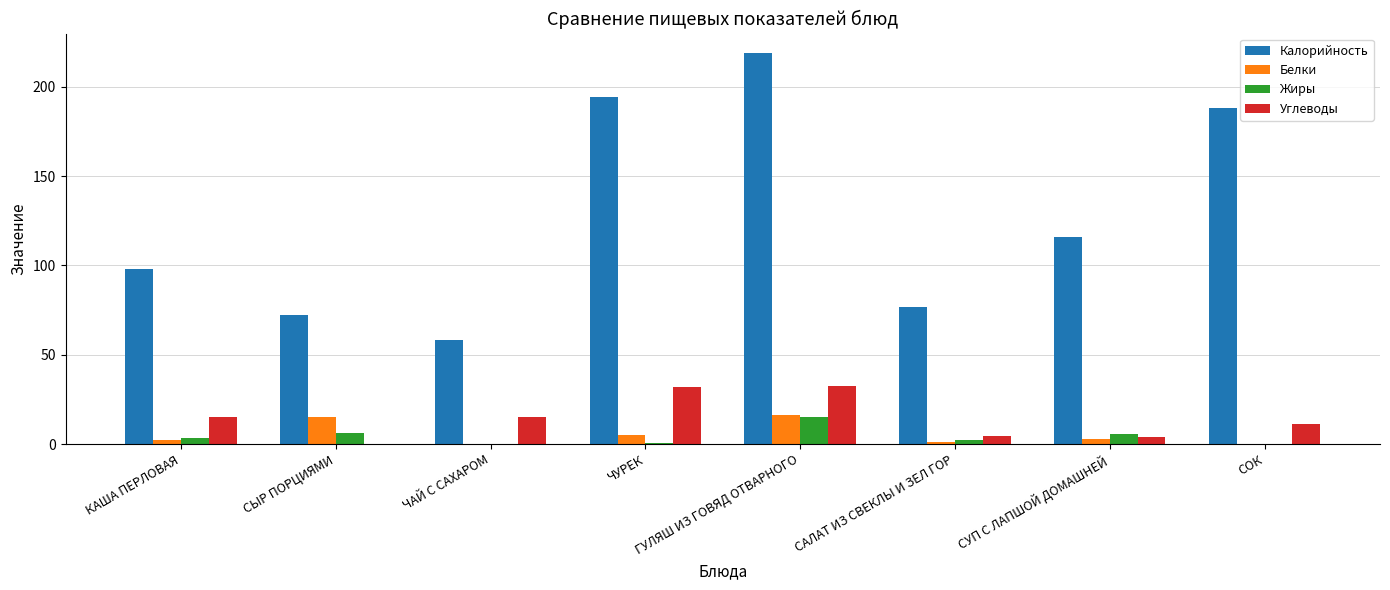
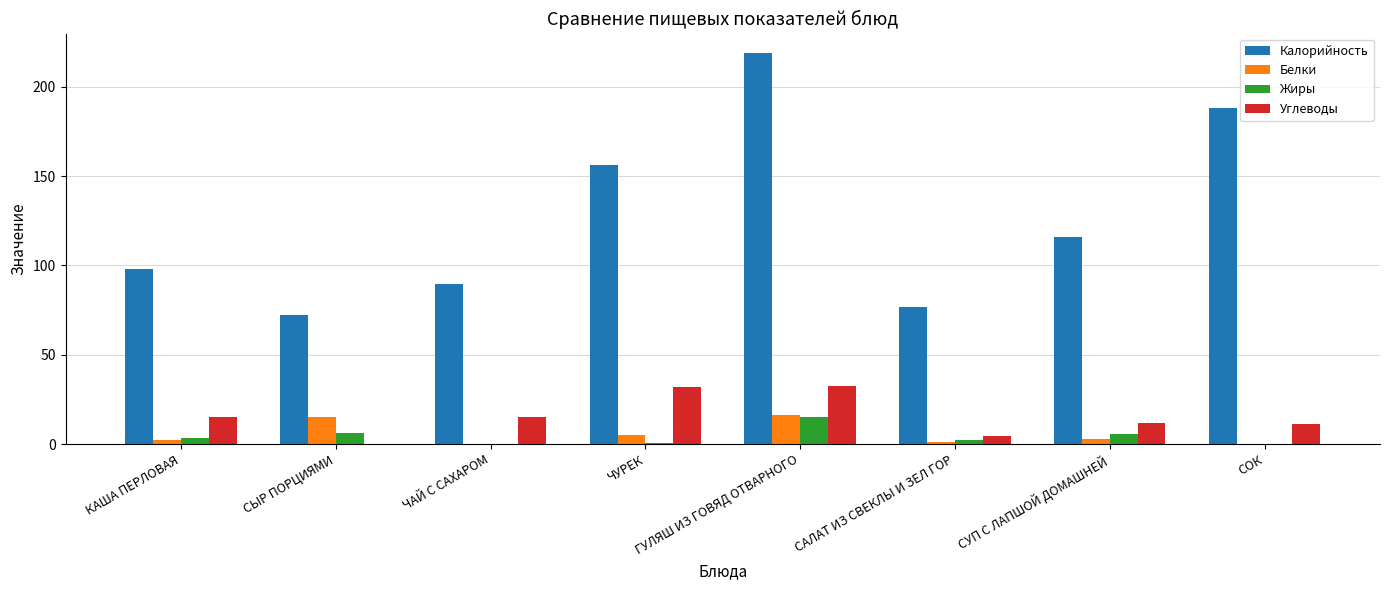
Калорийность, ЧАЙ С САХАРОМ: 58 -> 90
Калорийность, ЧУРЕК: 194 -> 156
Углеводы, СУП С ЛАПШОЙ ДОМАШНЕЙ: 4 -> 12
